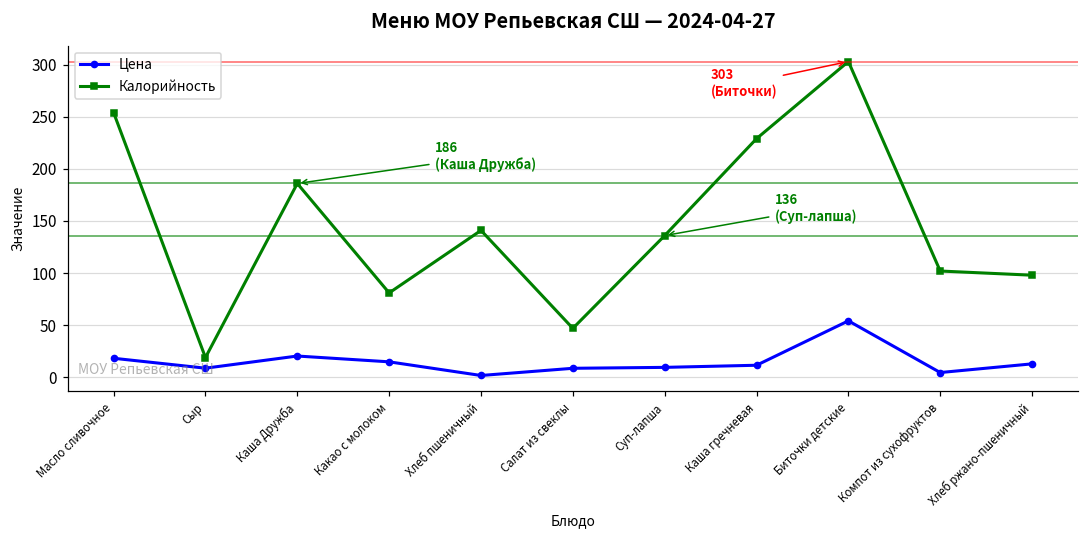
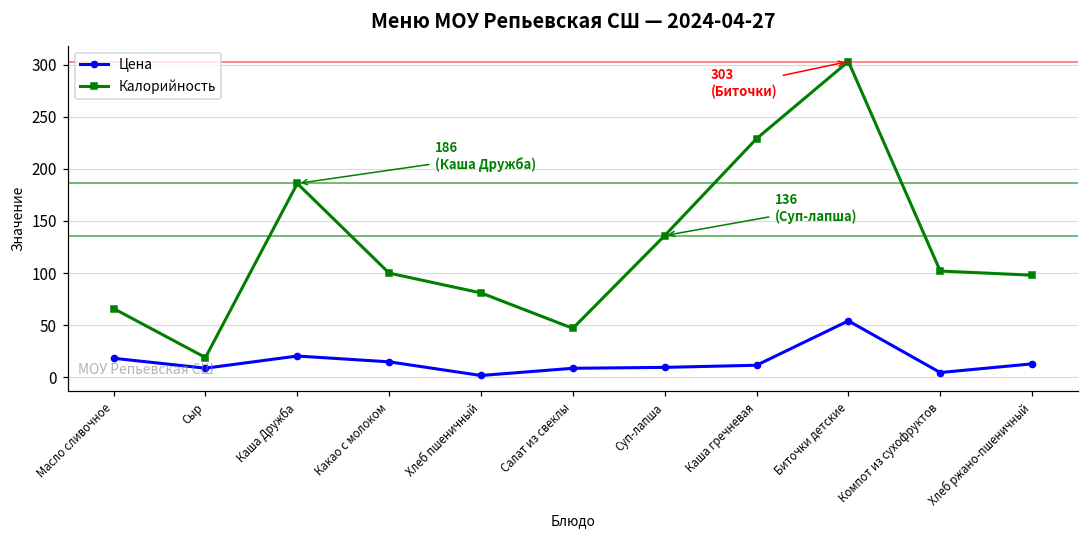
Калорийность, Масло сливочное: 250 -> 70
Калорийность, Какао с молоком: 80 -> 100
Калорийность, Хлеб пшеничный: 140 -> 80
